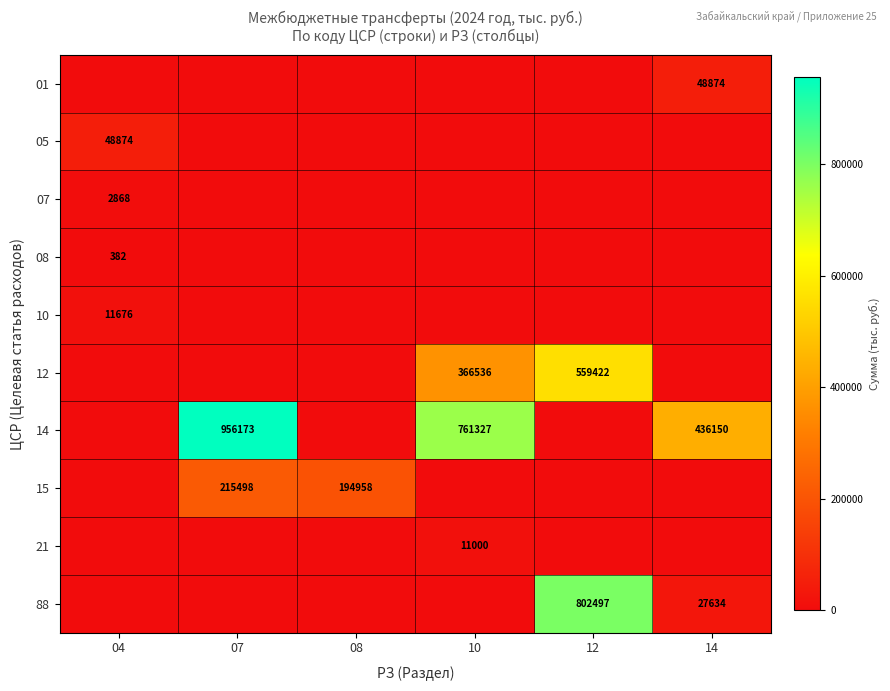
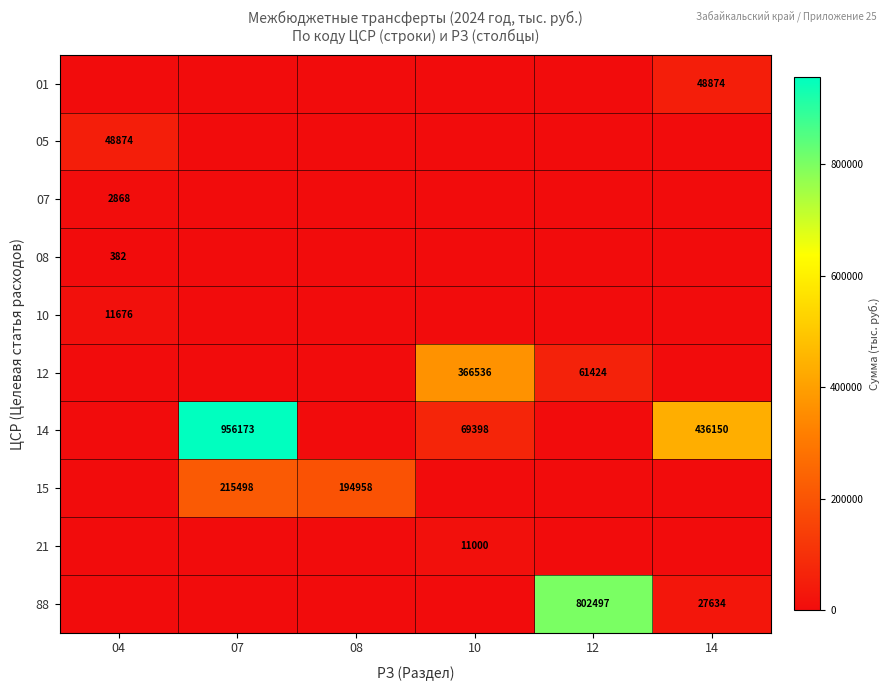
12, 12: 559422 -> 61424
14, 10: 761327 -> 69398
